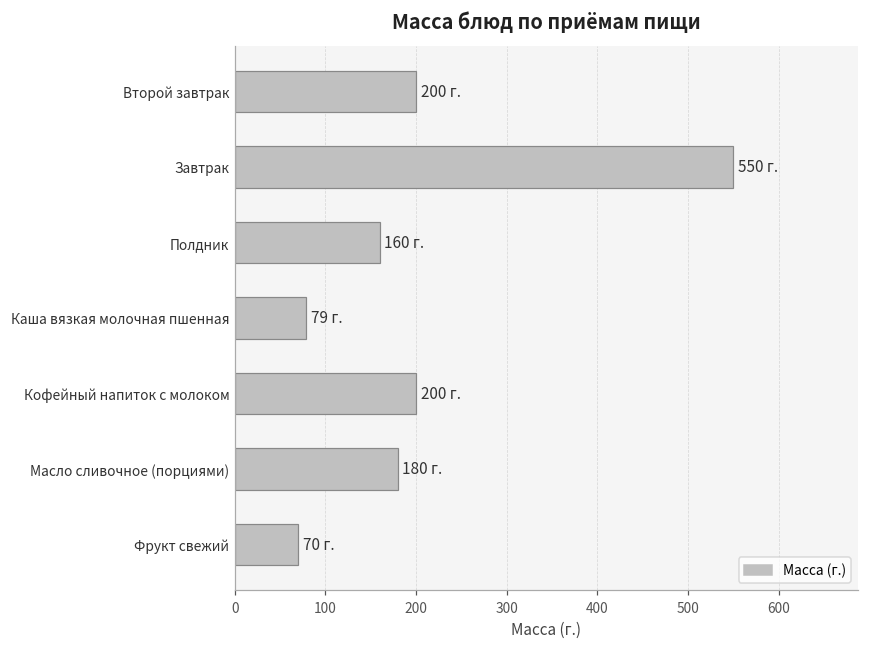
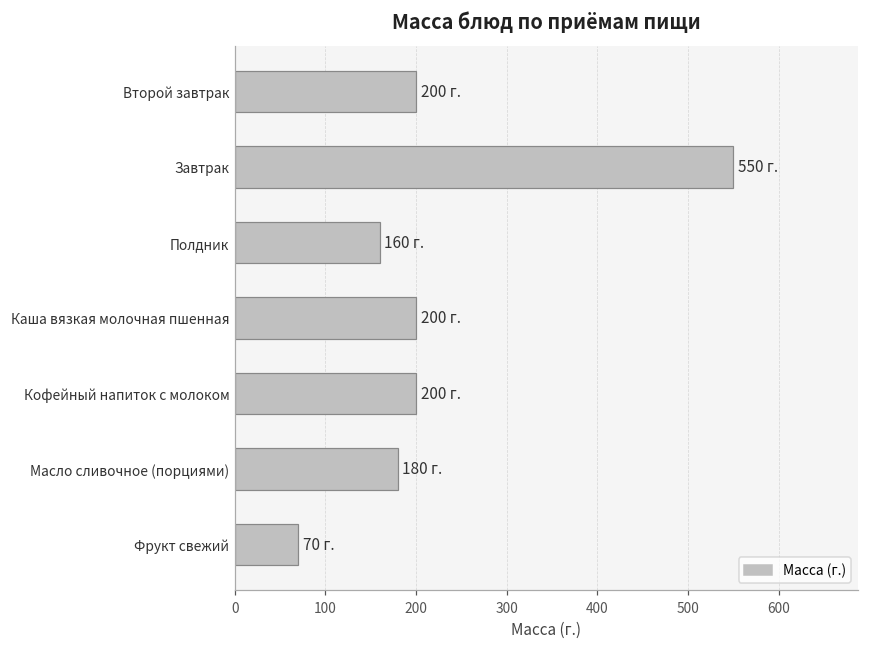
Каша вязкая молочная пшенная: 79 -> 200
